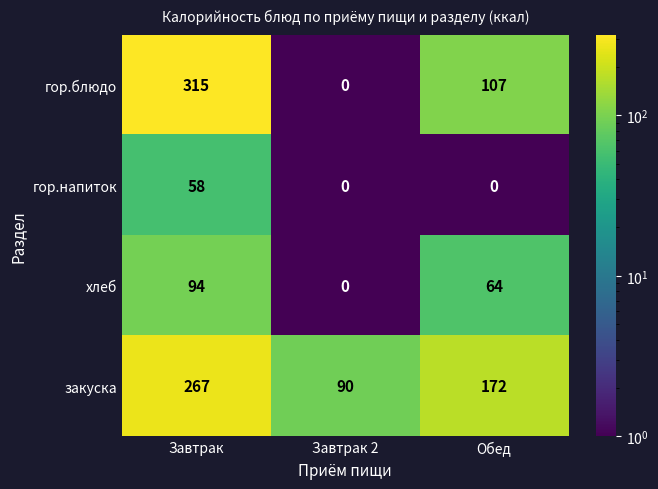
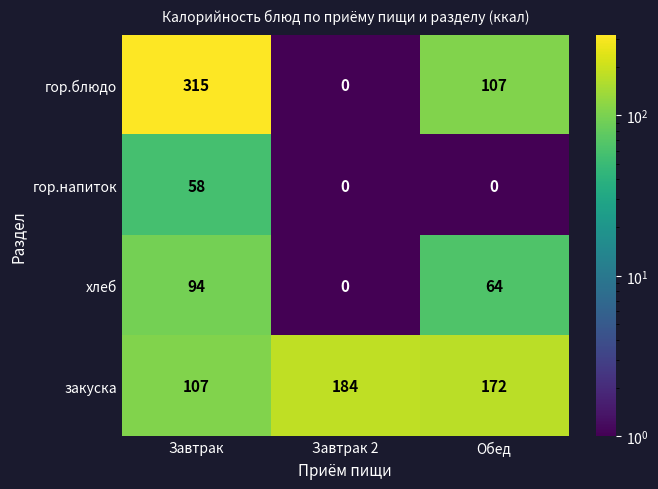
закуска, Завтрак: 267 -> 107
закуска, Завтрак 2: 90 -> 184
